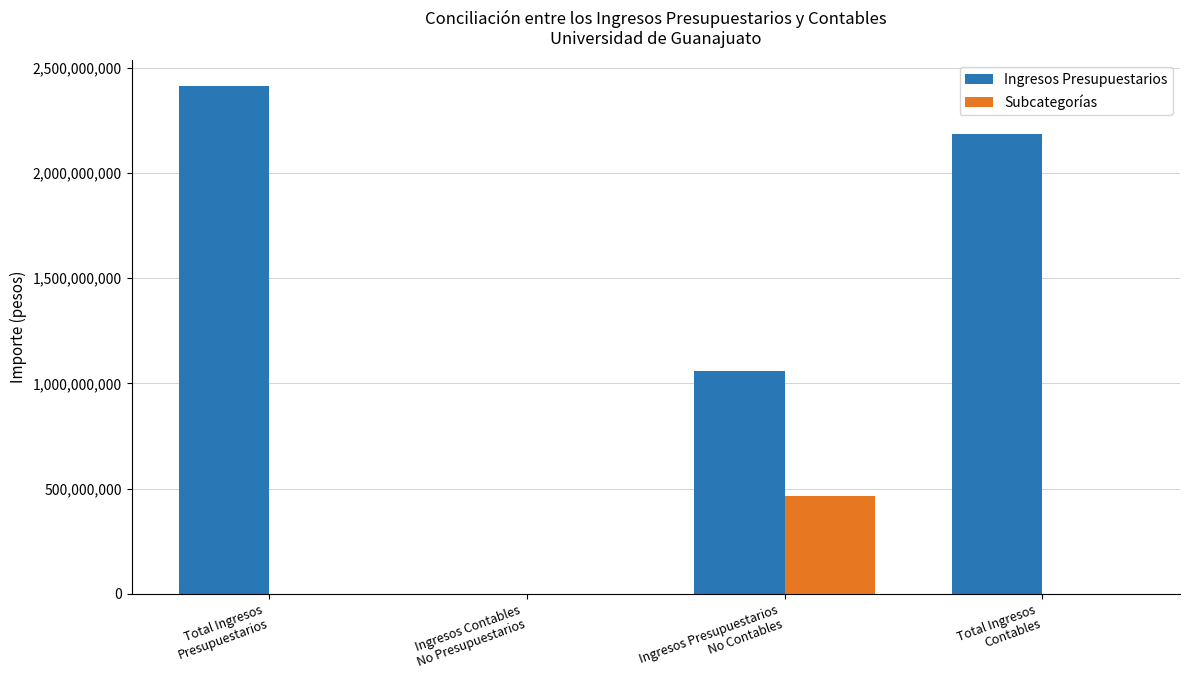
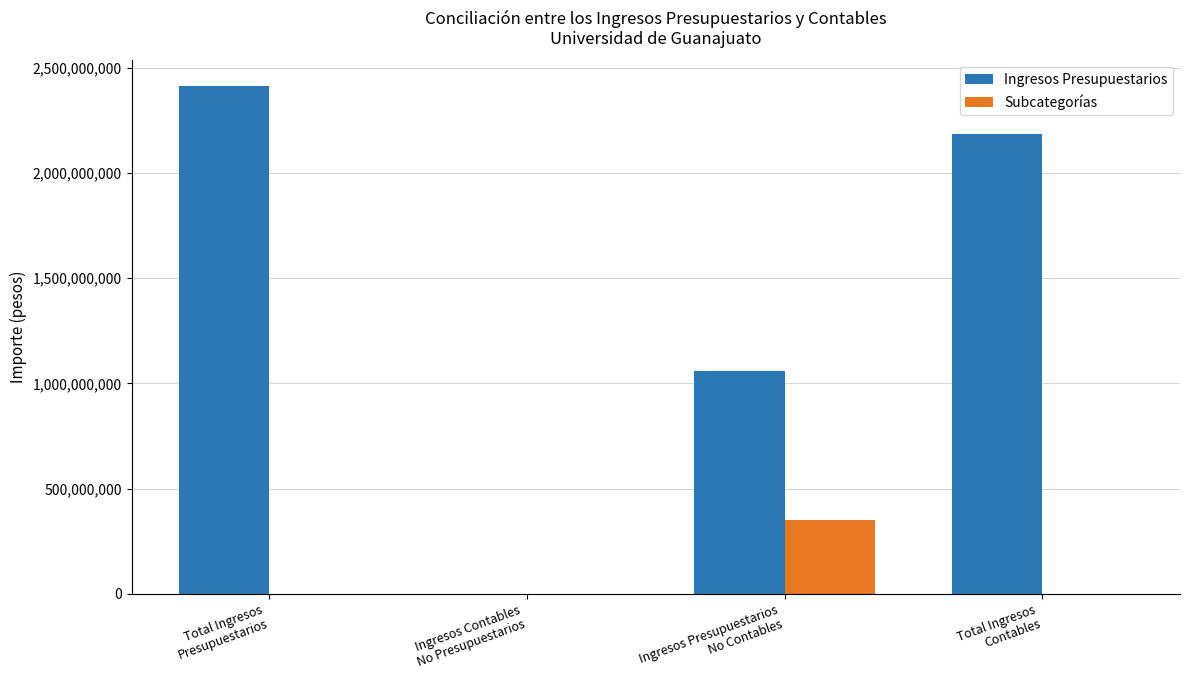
Subcategorías, Ingresos Presupuestarios No Contables: 470,000,000 -> 350,000,000
